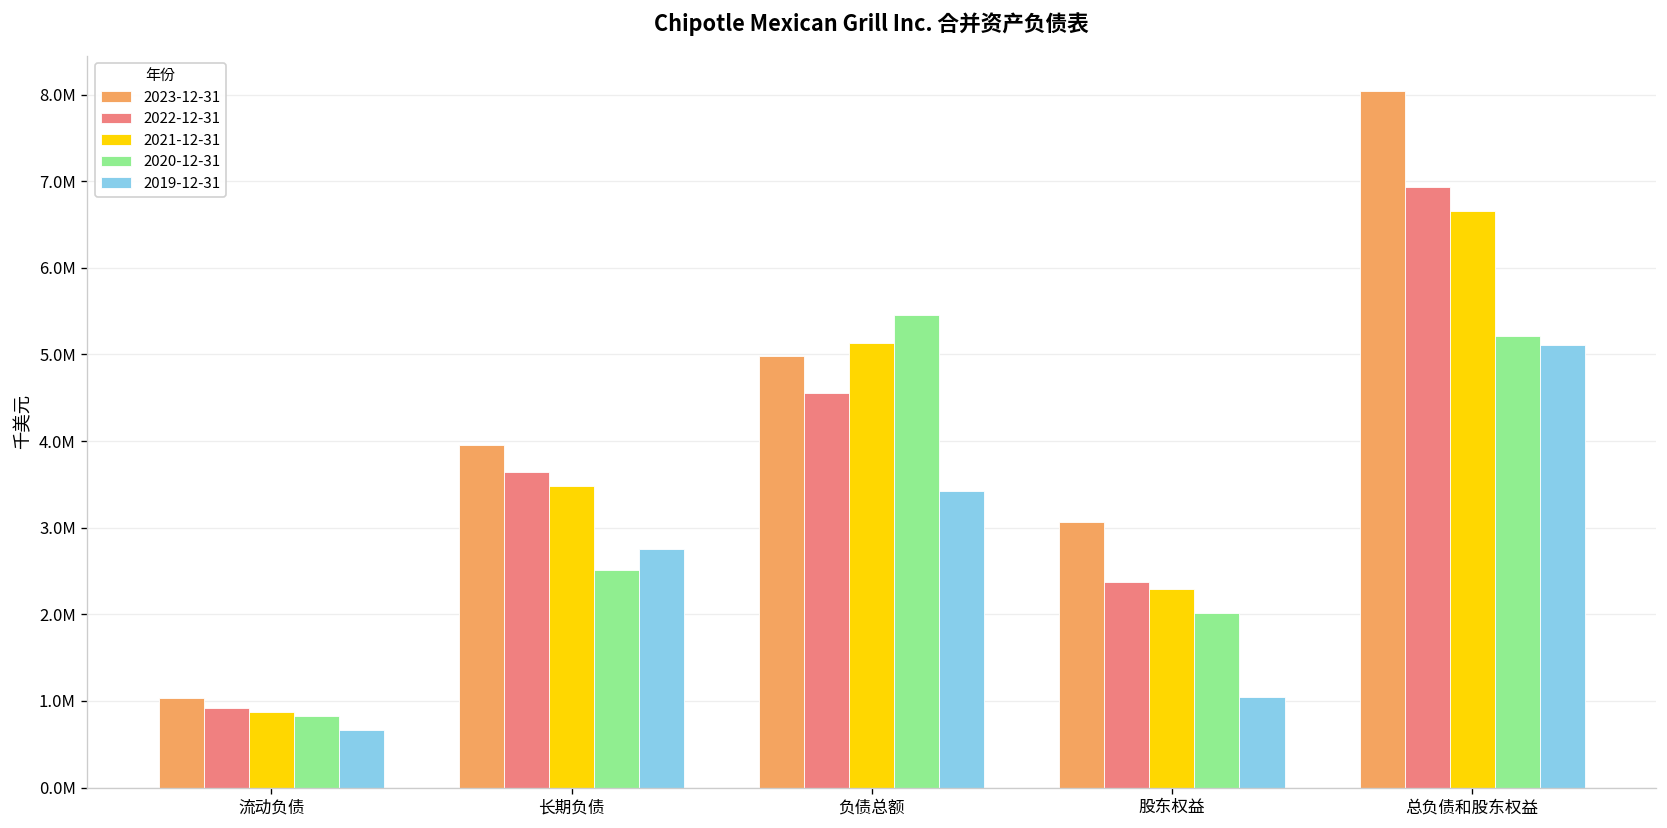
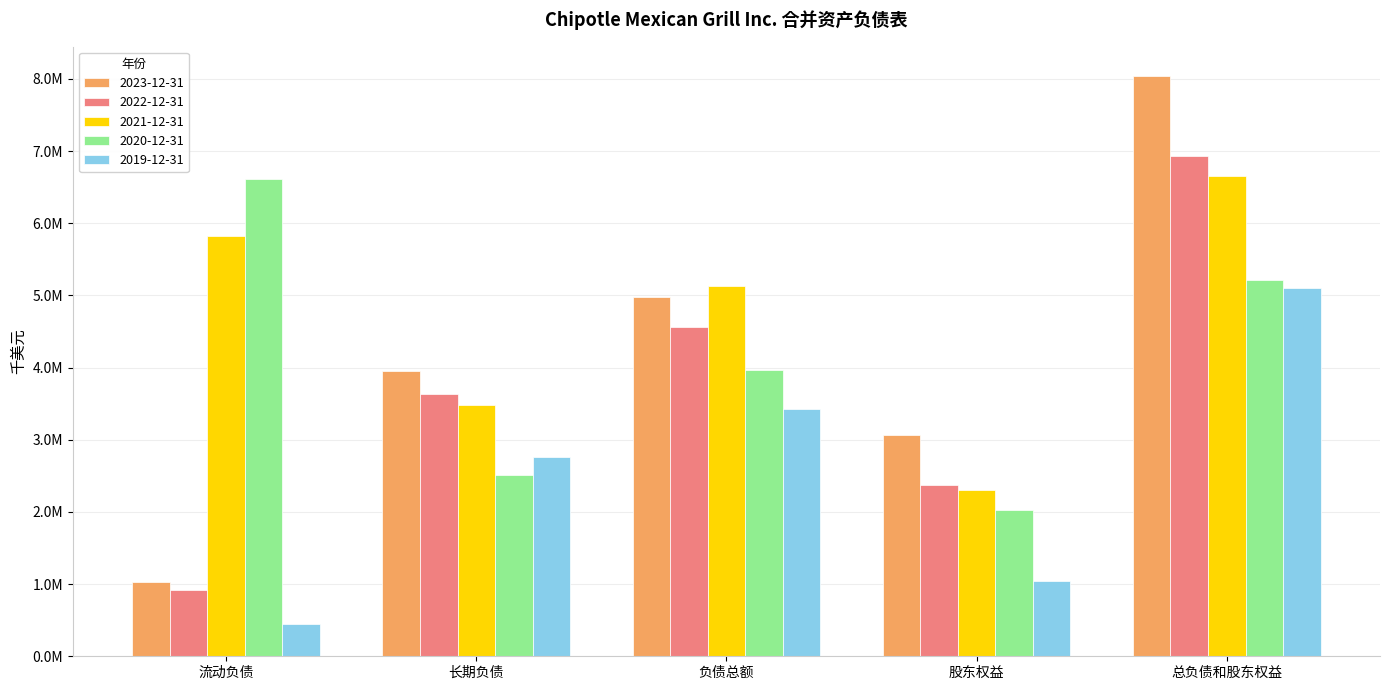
2021-12-31, 流动负债: 900000 -> 5800000
2020-12-31, 流动负债: 800000 -> 6600000
2019-12-31, 流动负债: 700000 -> 400000
2020-12-31, 负债总额: 5500000 -> 4000000
